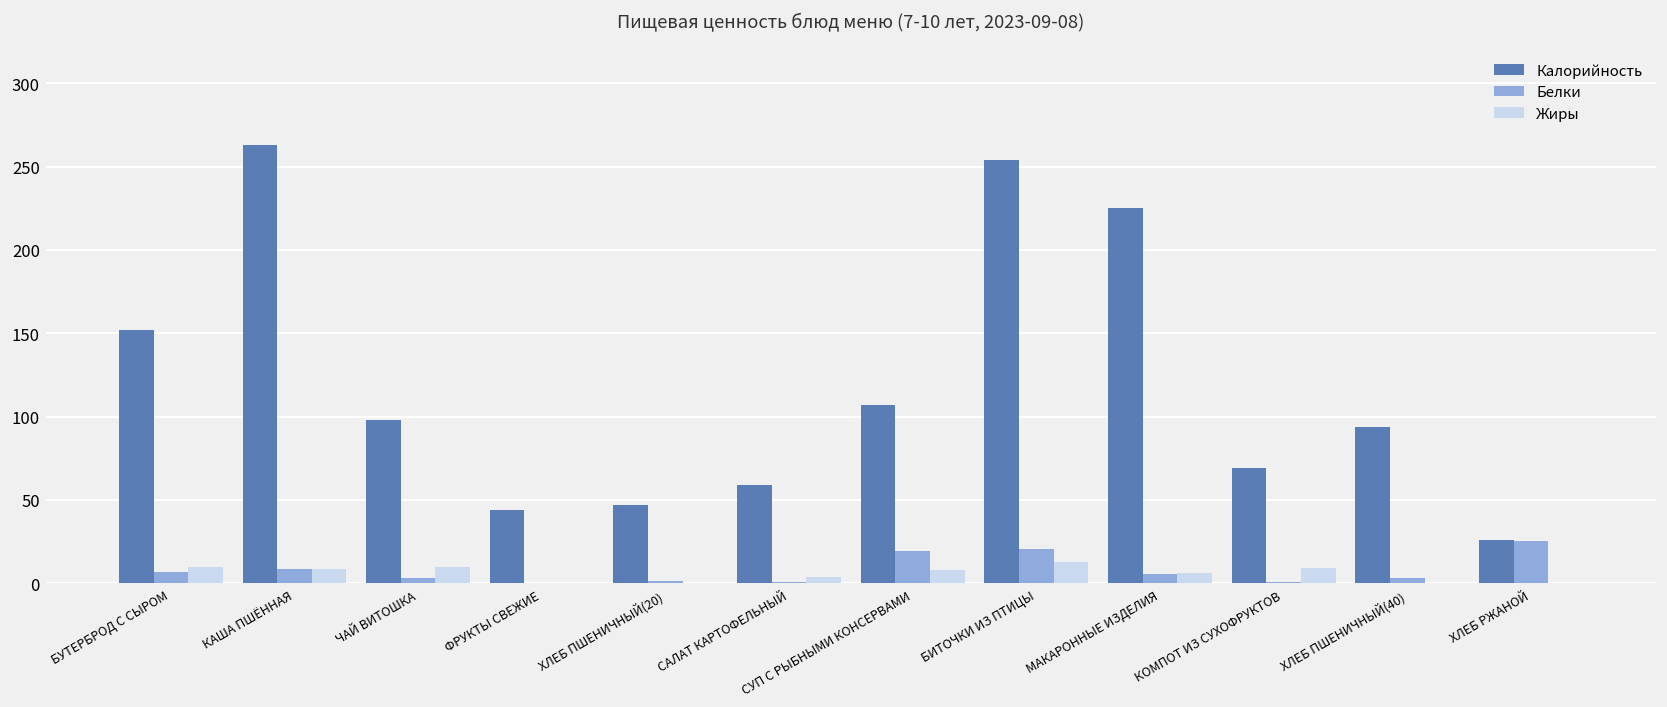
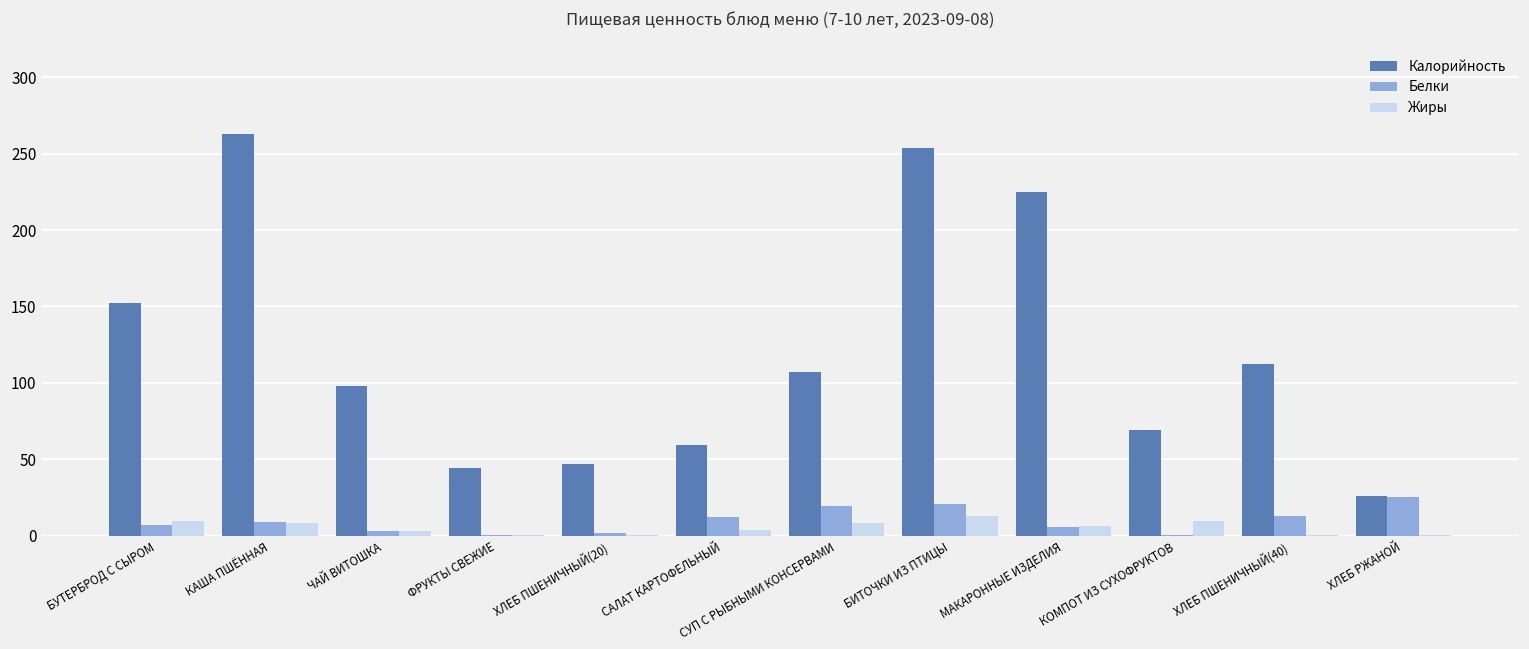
Жиры, ЧАЙ ВИТОШКА: 10 -> 3
Белки, САЛАТ КАРТОФЕЛЬНЫЙ: 1 -> 12
Калорийность, ХЛЕБ ПШЕНИЧНЫЙ(40): 94 -> 112
Белки, ХЛЕБ ПШЕНИЧНЫЙ(40): 3 -> 13
